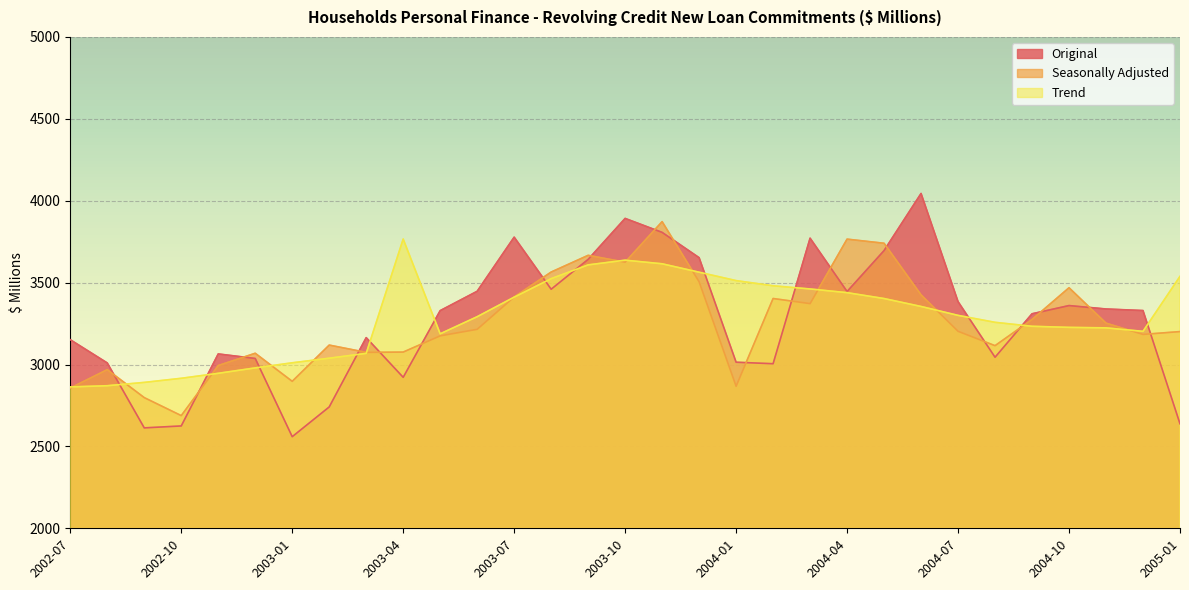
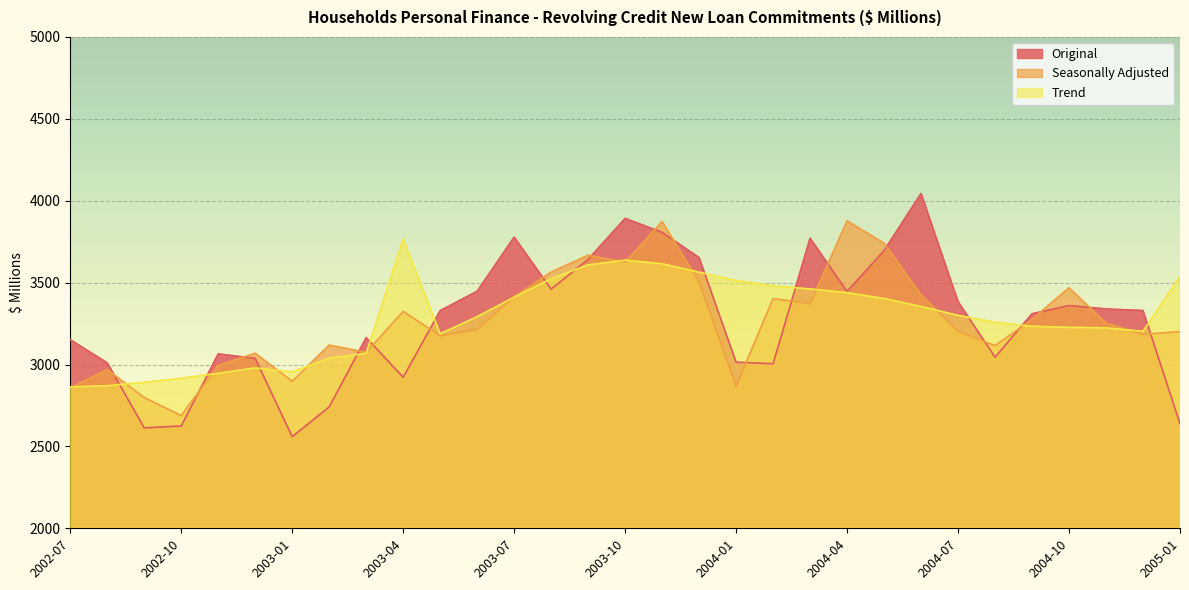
Trend, 2003-01: 3010 -> 2960
Seasonally Adjusted, 2003-04: 3080 -> 3320
Seasonally Adjusted, 2004-04: 3770 -> 3880
